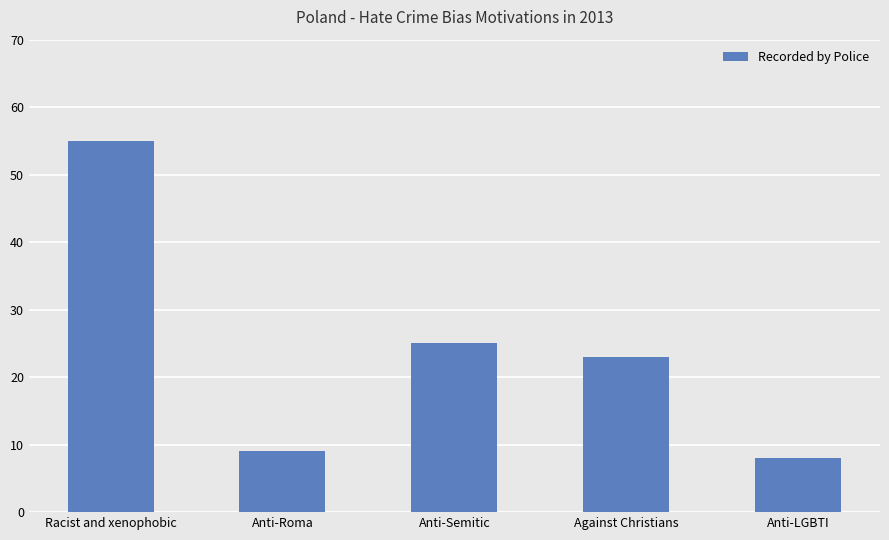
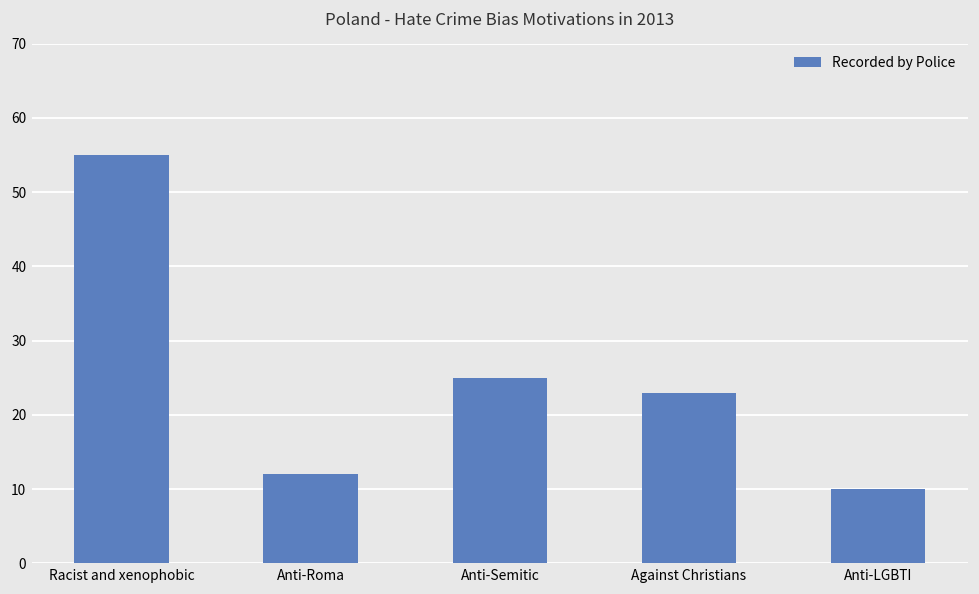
Anti-Roma: 9 -> 12
Anti-LGBTI: 8 -> 10
